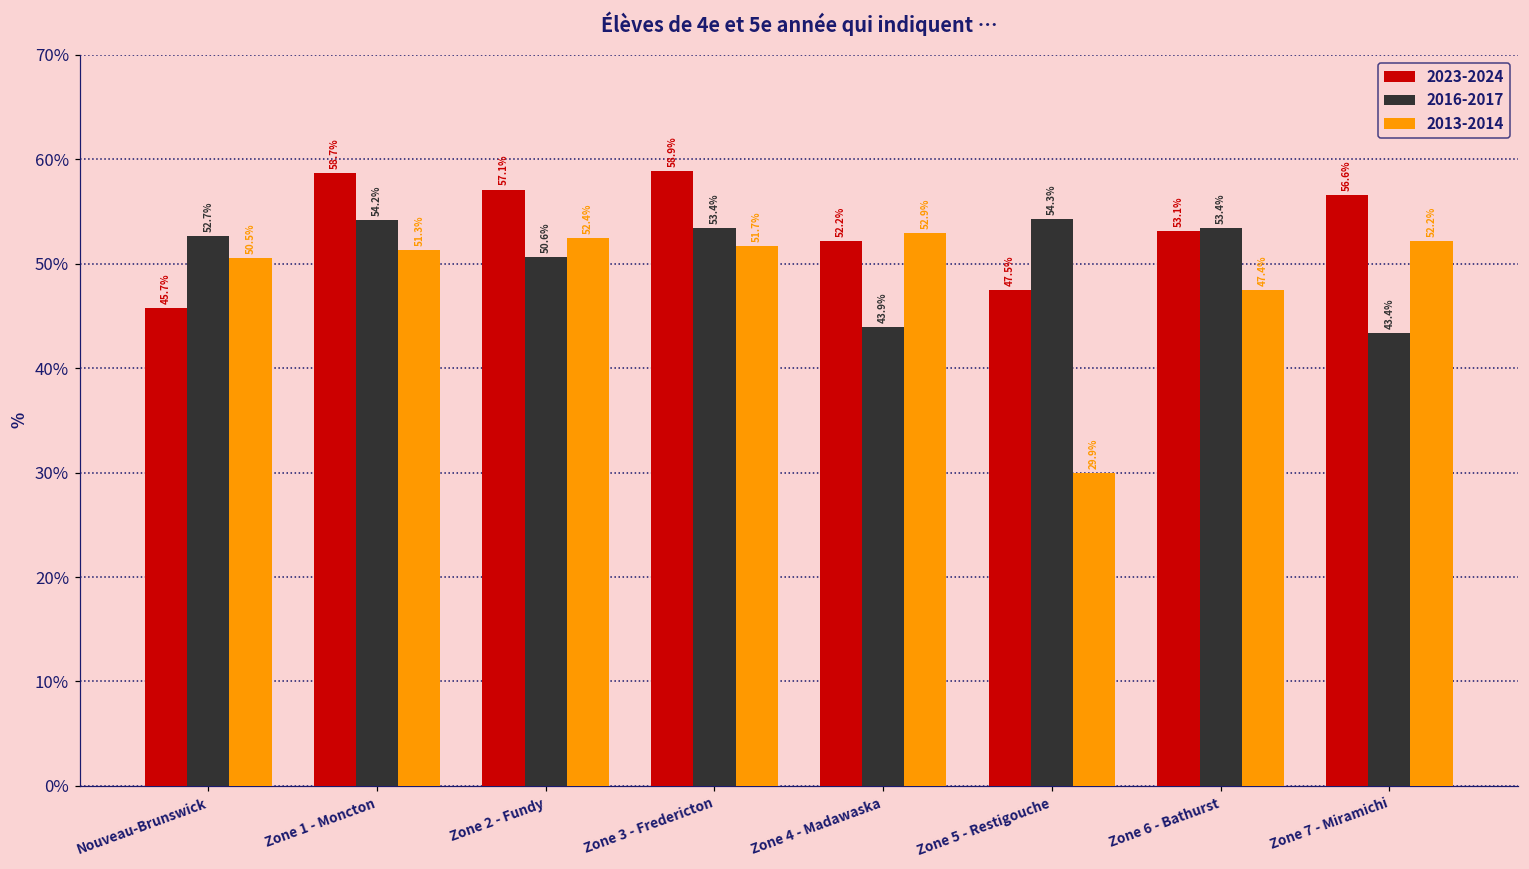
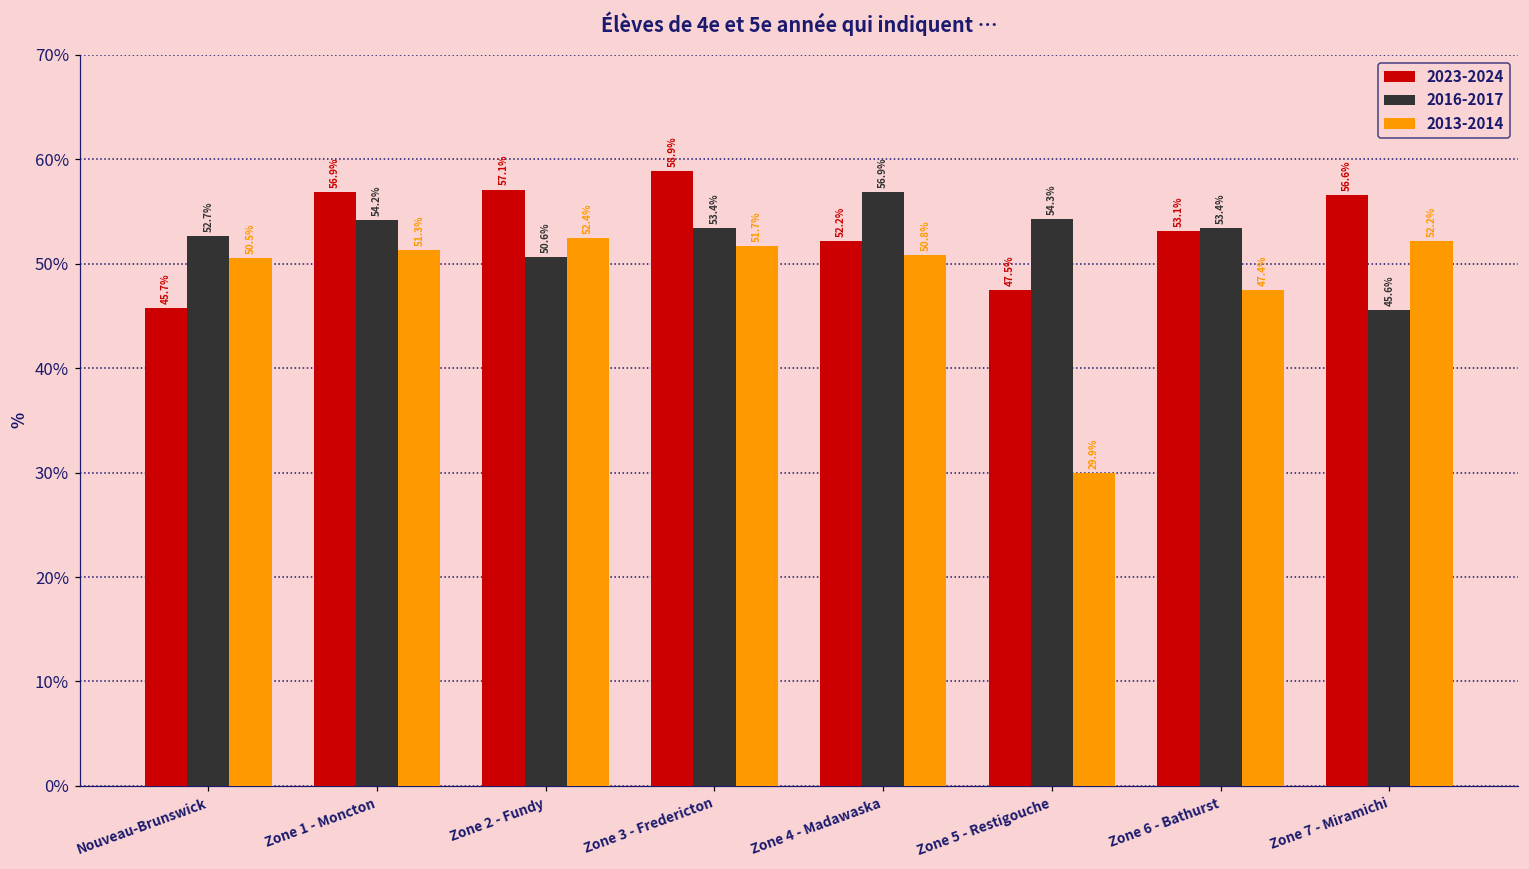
2023-2024, Zone 1 - Moncton: 58.7% -> 56.9%
2016-2017, Zone 4 - Madawaska: 43.9% -> 56.9%
2013-2014, Zone 4 - Madawaska: 52.9% -> 50.8%
2016-2017, Zone 7 - Miramichi: 43.4% -> 45.6%
